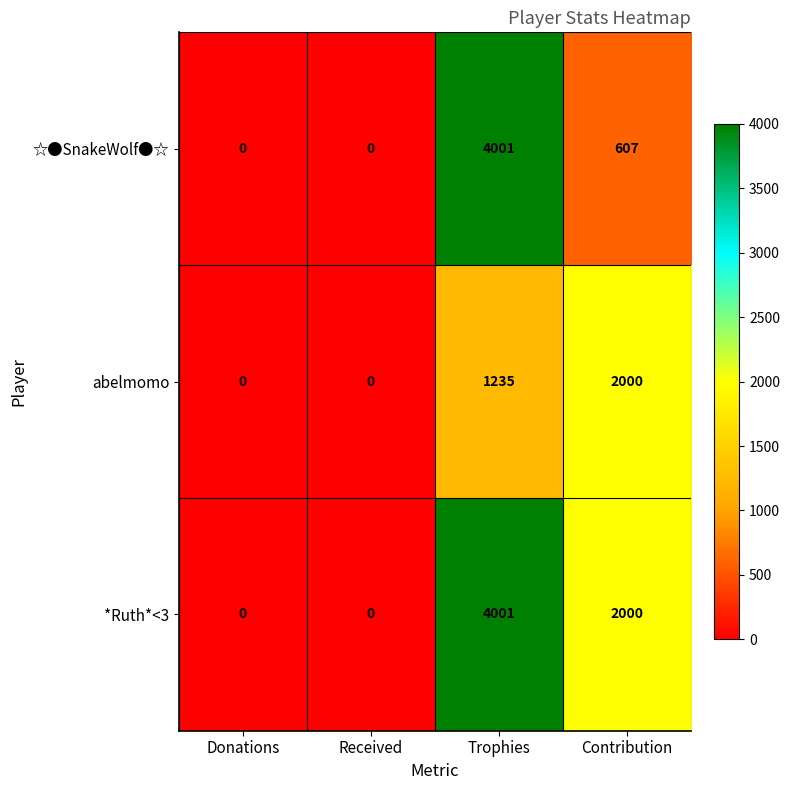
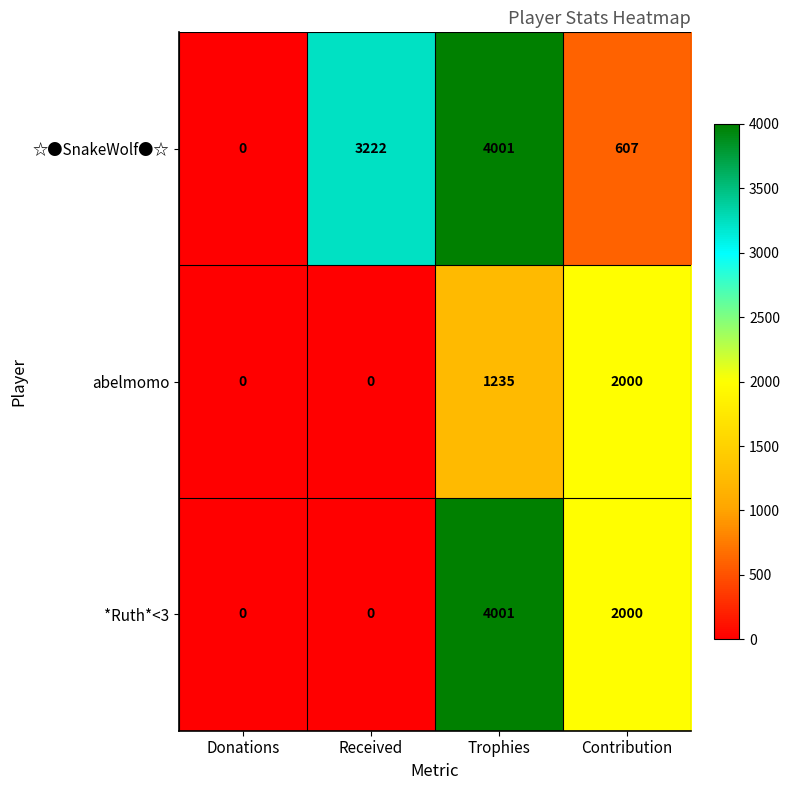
☆●SnakeWolf●☆, Received: 0 -> 3222
